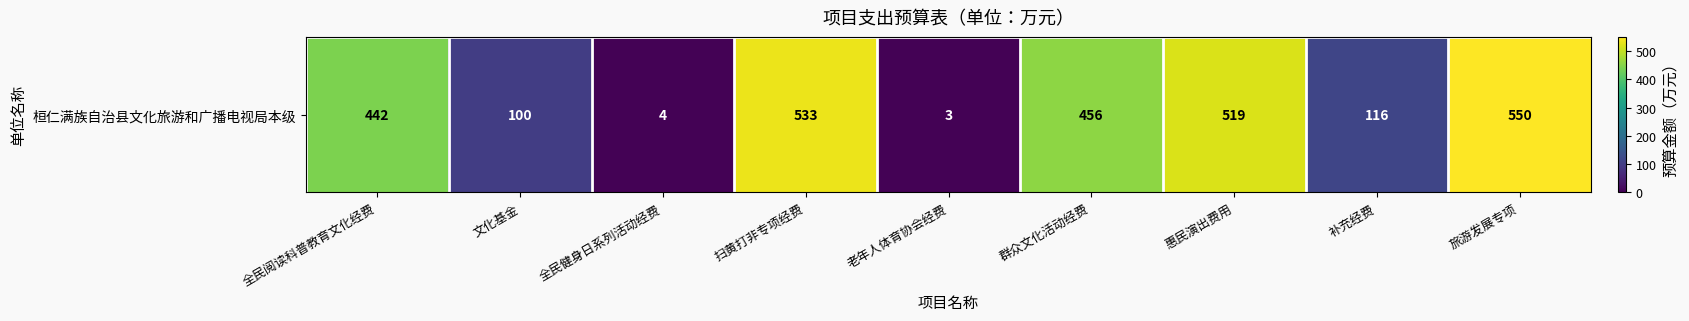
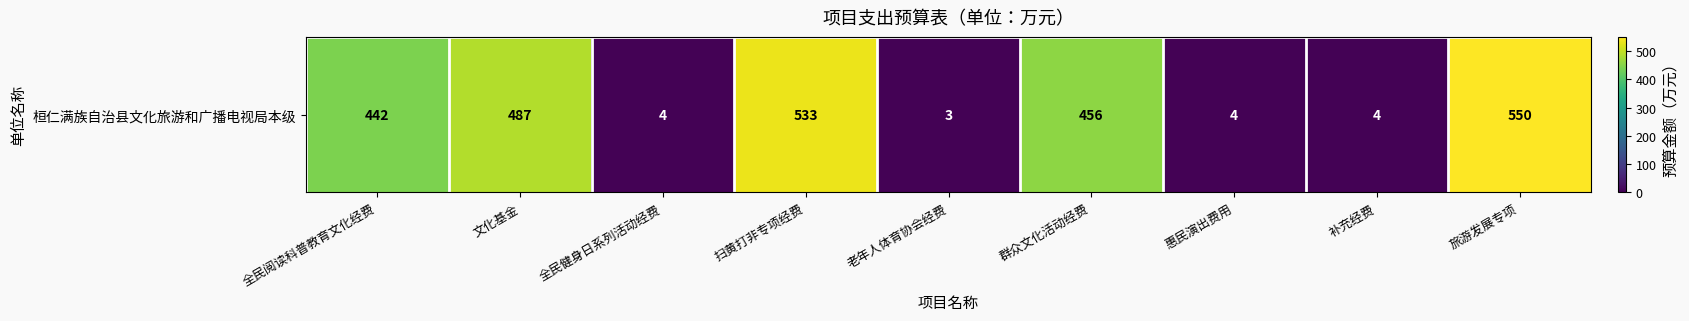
桓仁满族自治县文化旅游和广播电视局本级, 文化基金: 100 -> 487
桓仁满族自治县文化旅游和广播电视局本级, 惠民演出费用: 519 -> 4
桓仁满族自治县文化旅游和广播电视局本级, 补充经费: 116 -> 4
